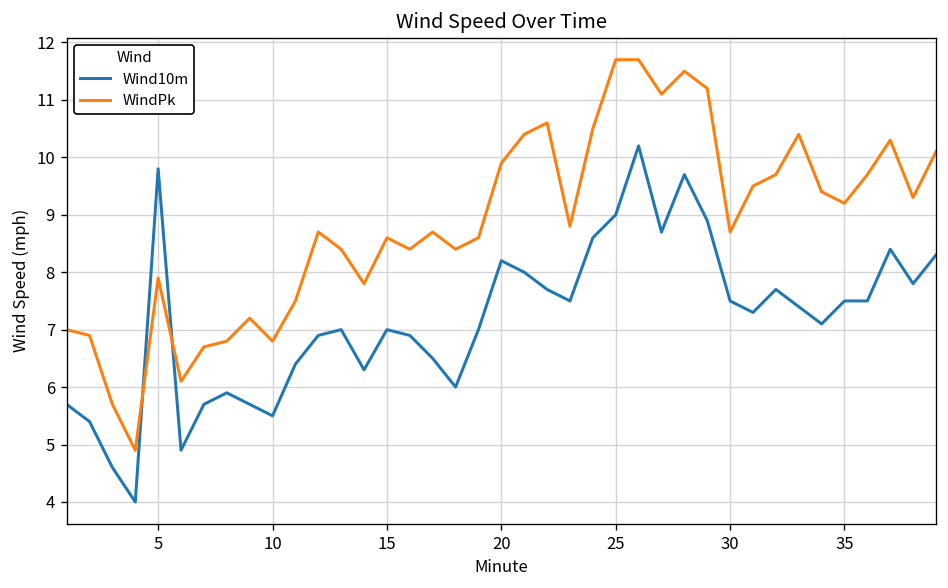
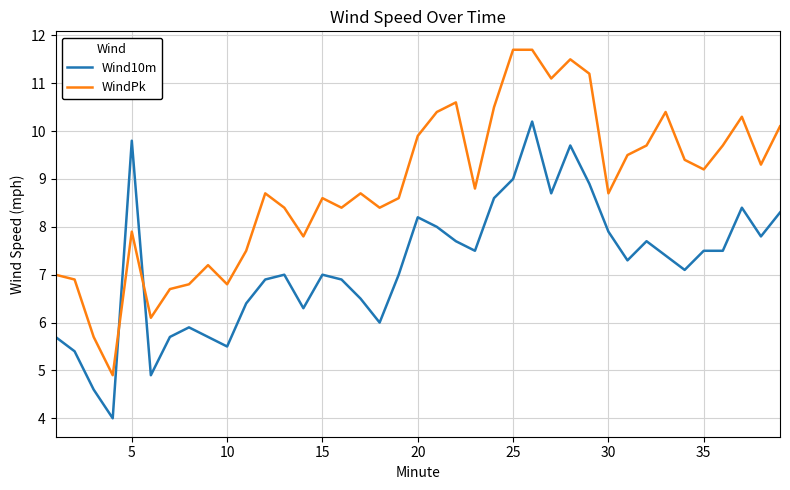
Wind10m, 30: 7.5 -> 7.9
